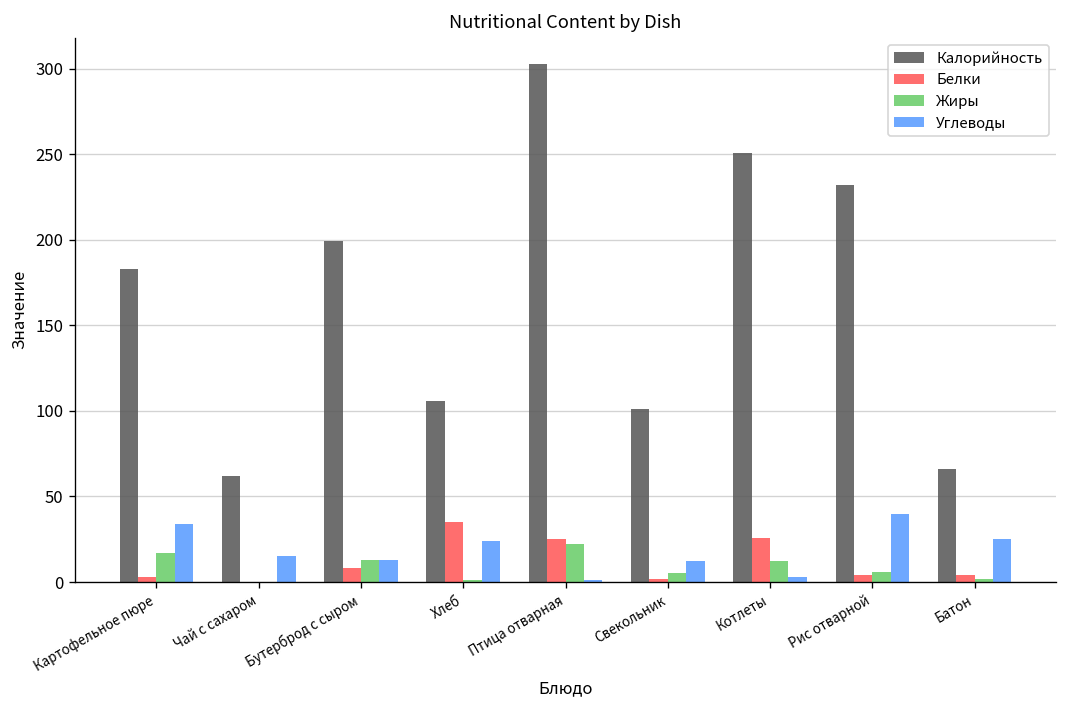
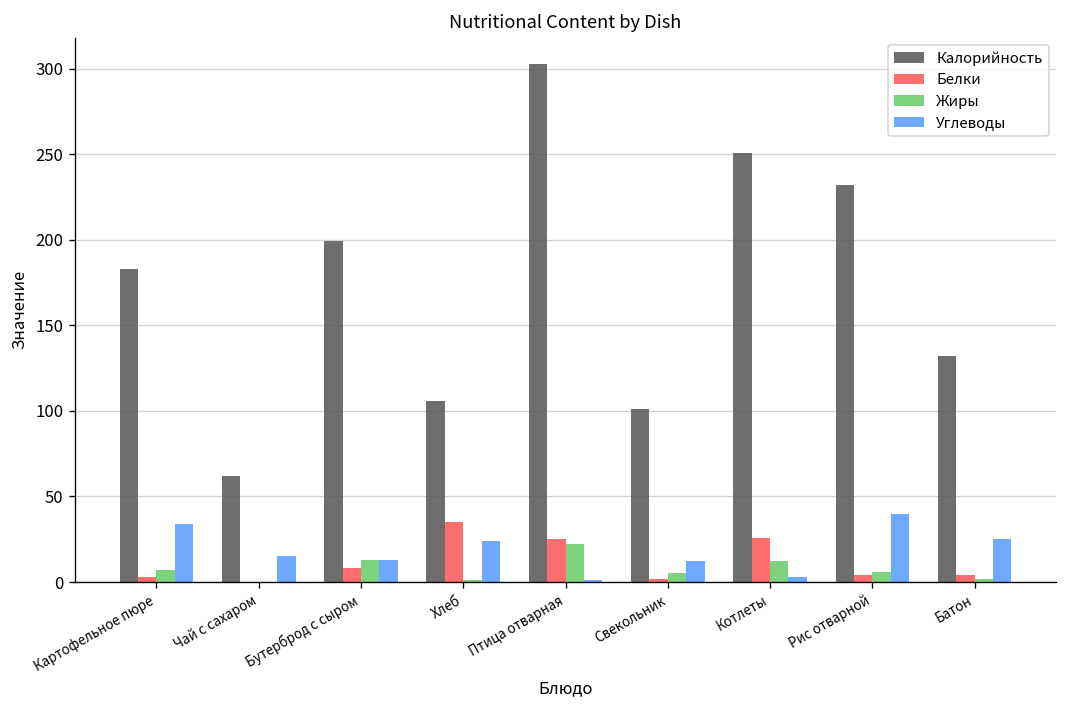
Жиры, Картофельное пюре: 17 -> 7
Калорийность, Батон: 66 -> 132
